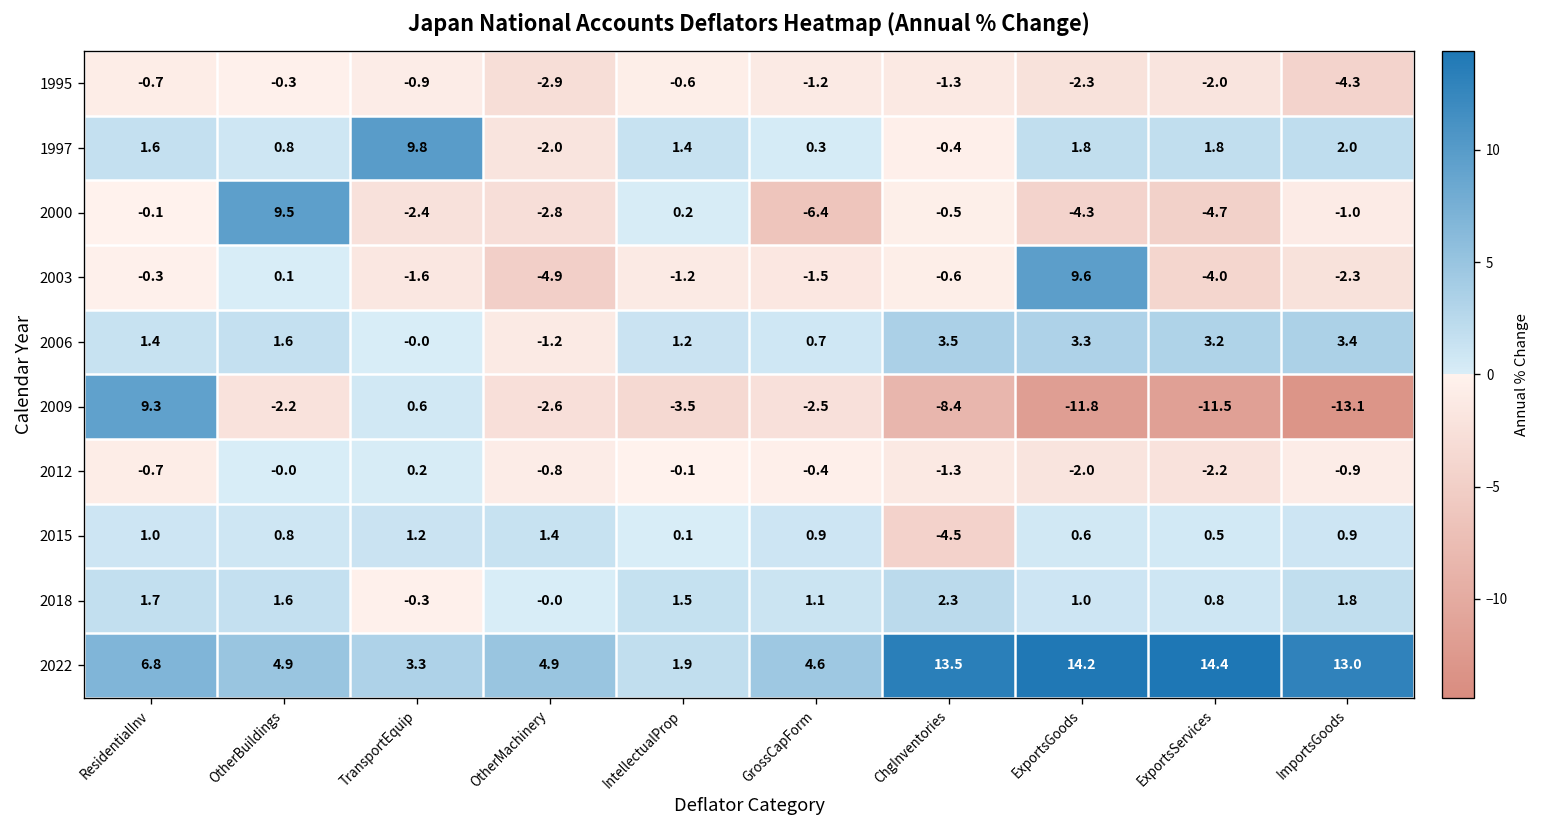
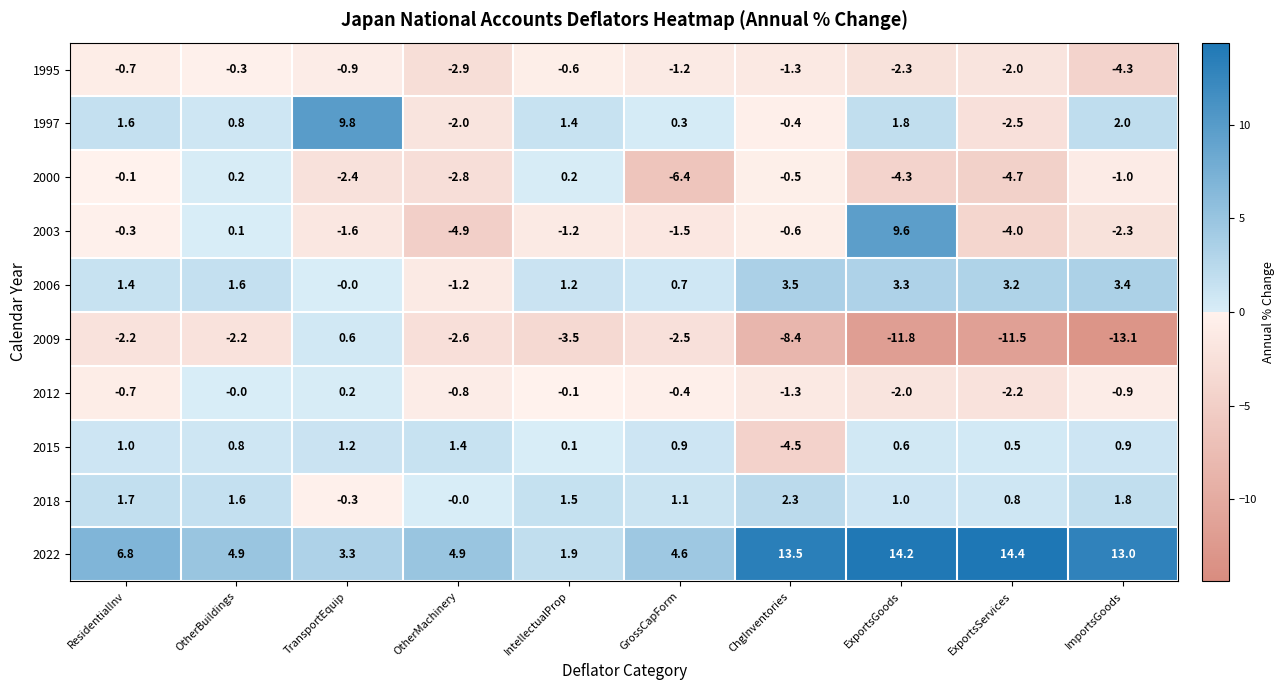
1997, ExportsServices: 1.8 -> -2.5
2000, OtherBuildings: 9.5 -> 0.2
2009, ResidentialInv: 9.3 -> -2.2
